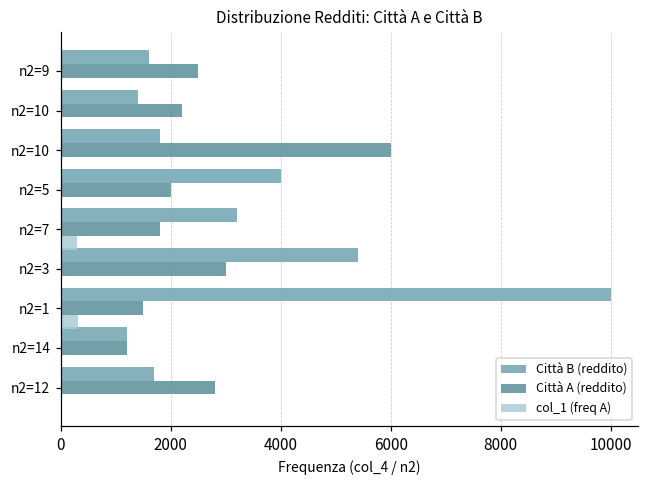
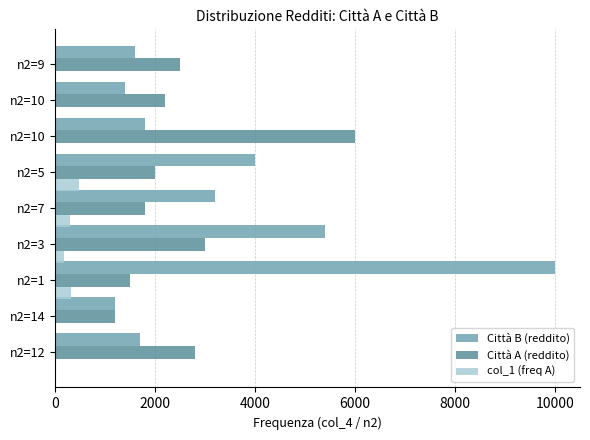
col_1 (freq A), n2=5: 0 -> 500
col_1 (freq A), n2=3: 0 -> 200
